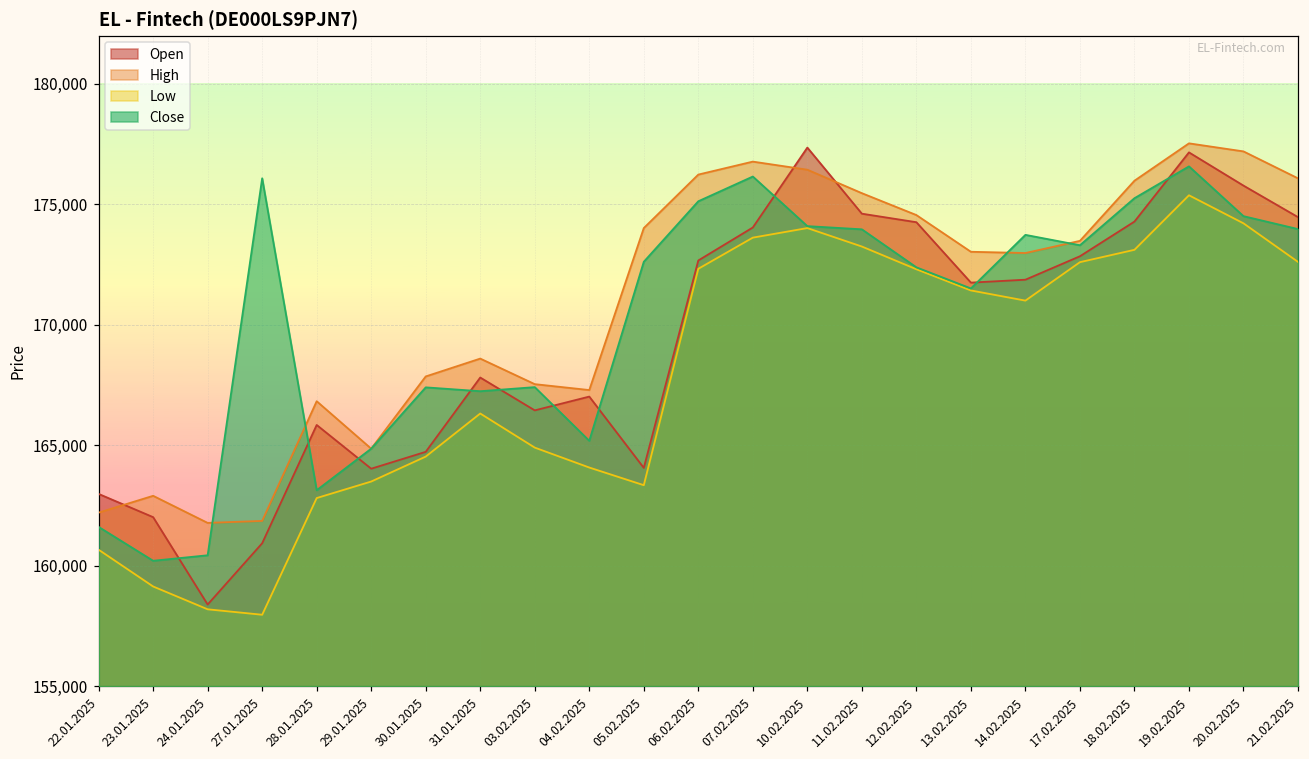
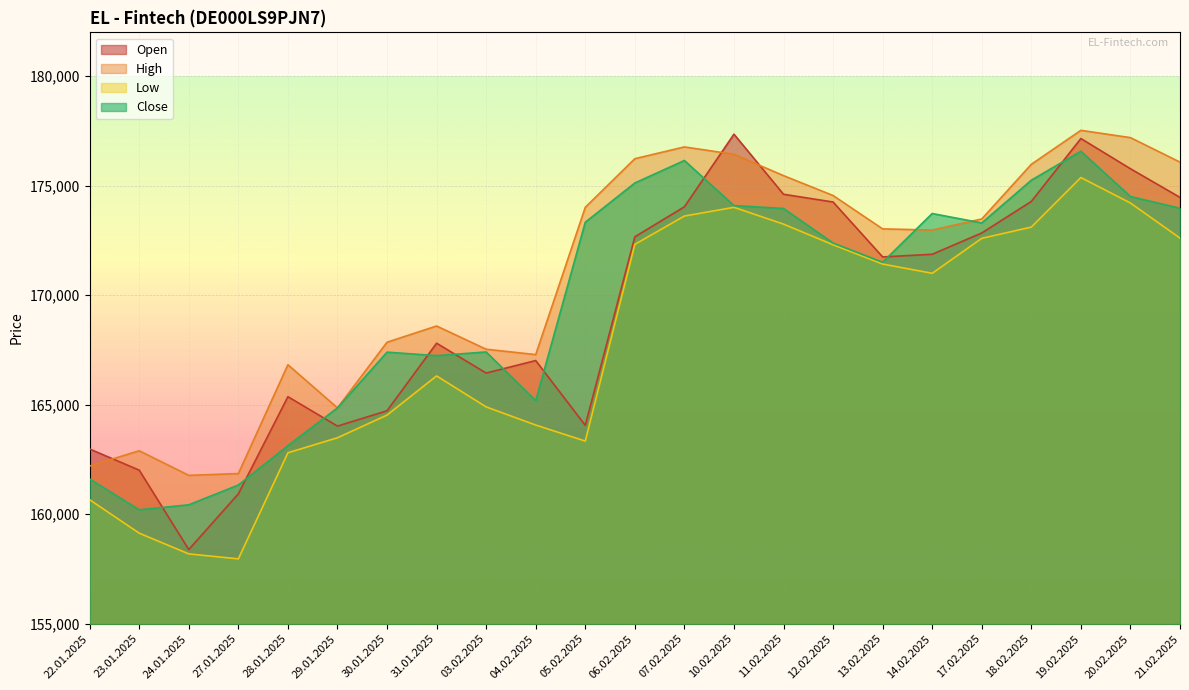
Close, 27.01.2025: 176,100 -> 161,300
Open, 28.01.2025: 165,800 -> 165,400
Close, 05.02.2025: 172,600 -> 173,300
